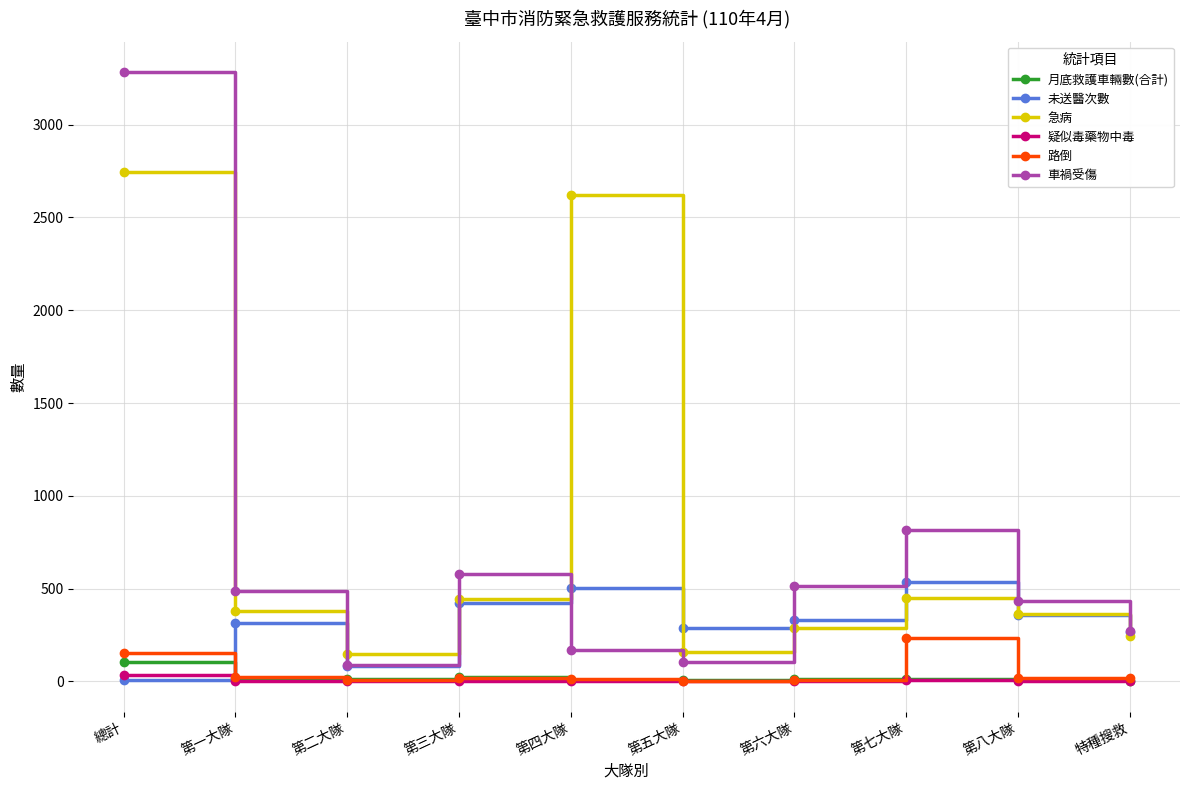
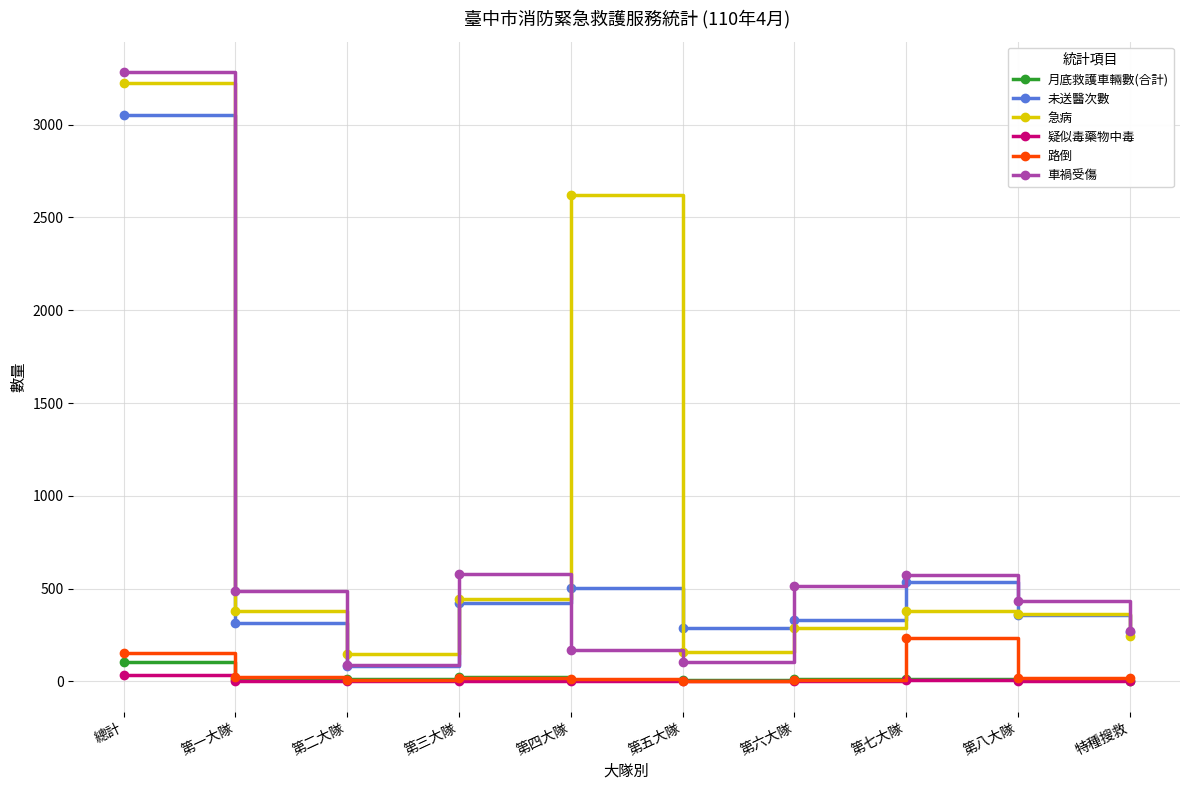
未送醫次數, 總計: 10 -> 3050
急病, 總計: 2740 -> 3220
急病, 第七大隊: 450 -> 380
車禍受傷, 第七大隊: 810 -> 570
